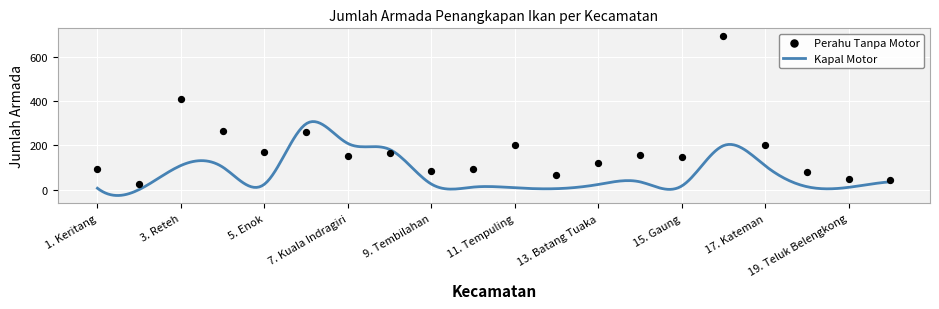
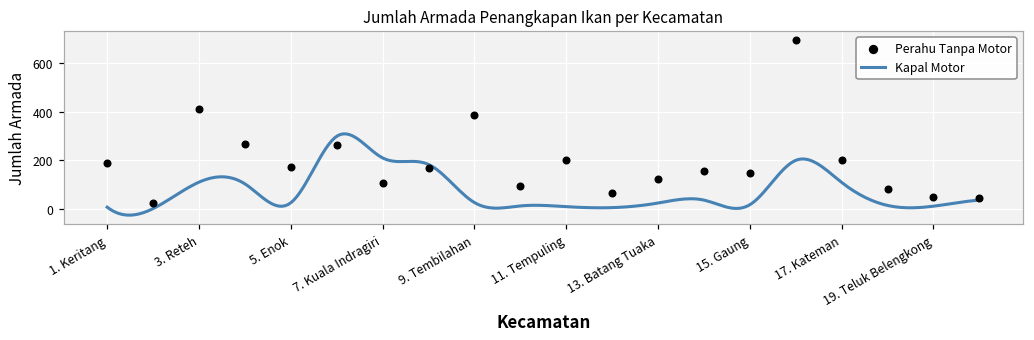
Perahu Tanpa Motor, 1. Keritang: 90 -> 190
Perahu Tanpa Motor, 7. Kuala Indragiri: 150 -> 100
Perahu Tanpa Motor, 9. Tembilahan: 90 -> 380
